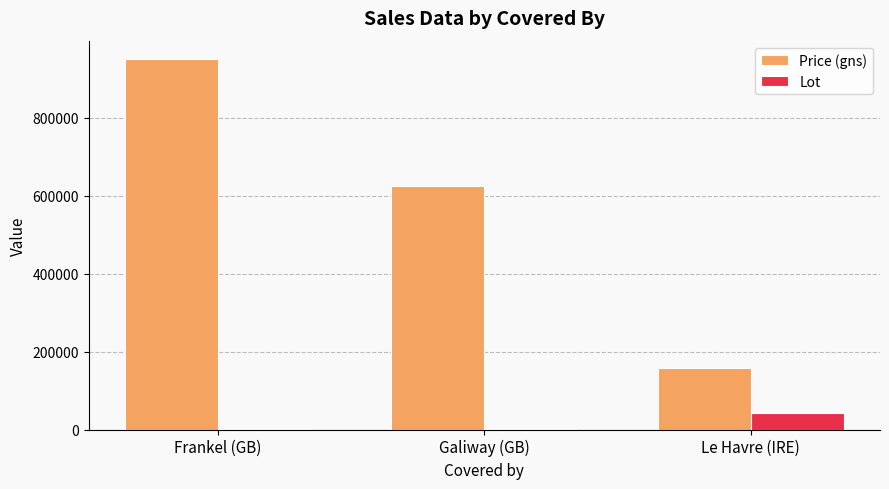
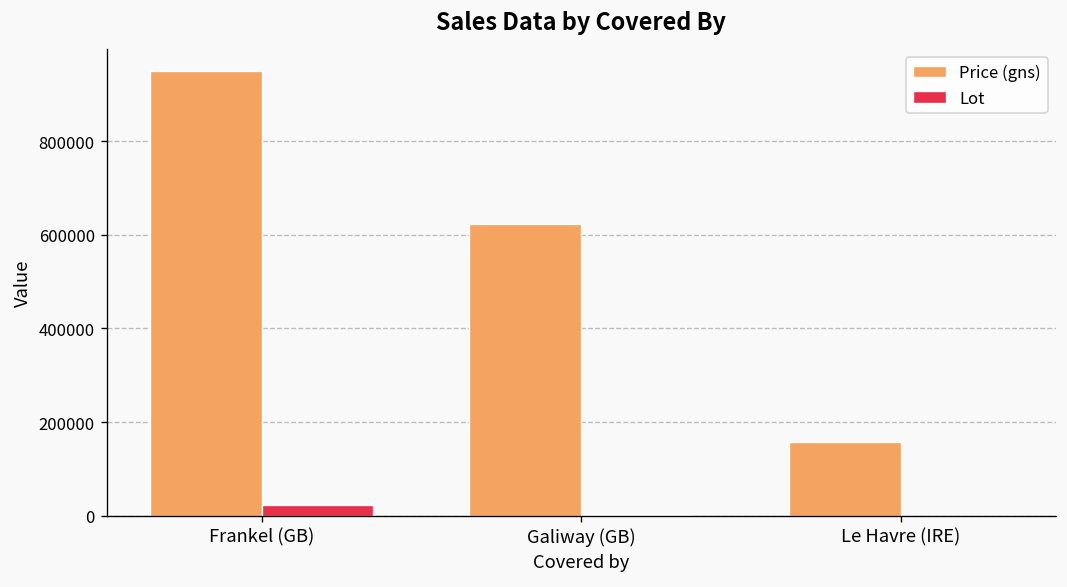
Lot, Frankel (GB): 0 -> 20000
Lot, Le Havre (IRE): 40000 -> 0
